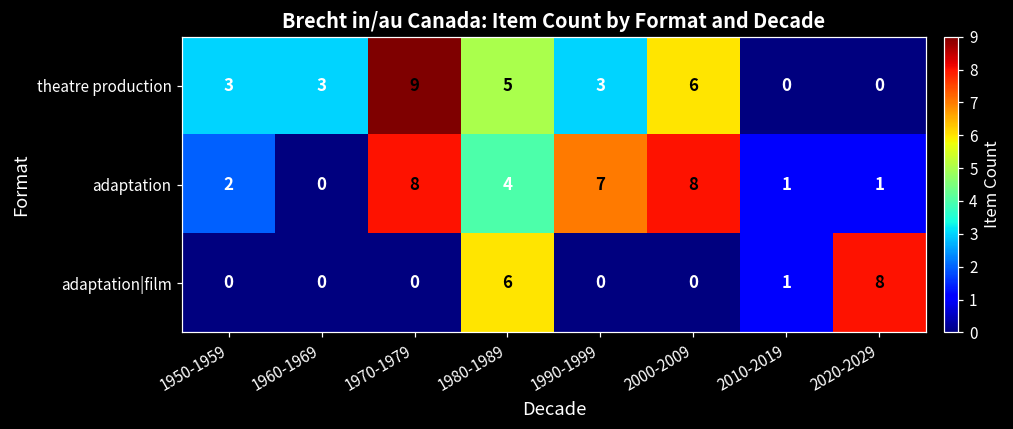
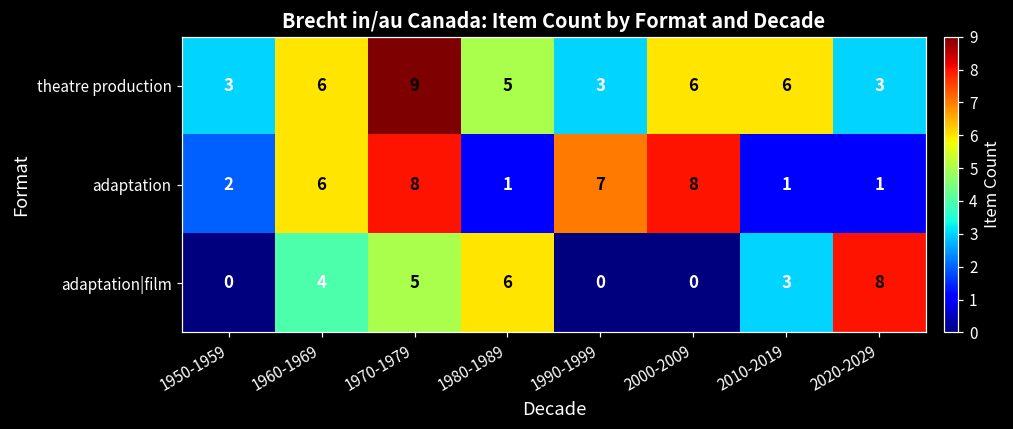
theatre production, 1960-1969: 3 -> 6
theatre production, 2010-2019: 0 -> 6
theatre production, 2020-2029: 0 -> 3
adaptation, 1960-1969: 0 -> 6
adaptation, 1980-1989: 4 -> 1
adaptation|film, 1960-1969: 0 -> 4
adaptation|film, 1970-1979: 0 -> 5
adaptation|film, 2010-2019: 1 -> 3
